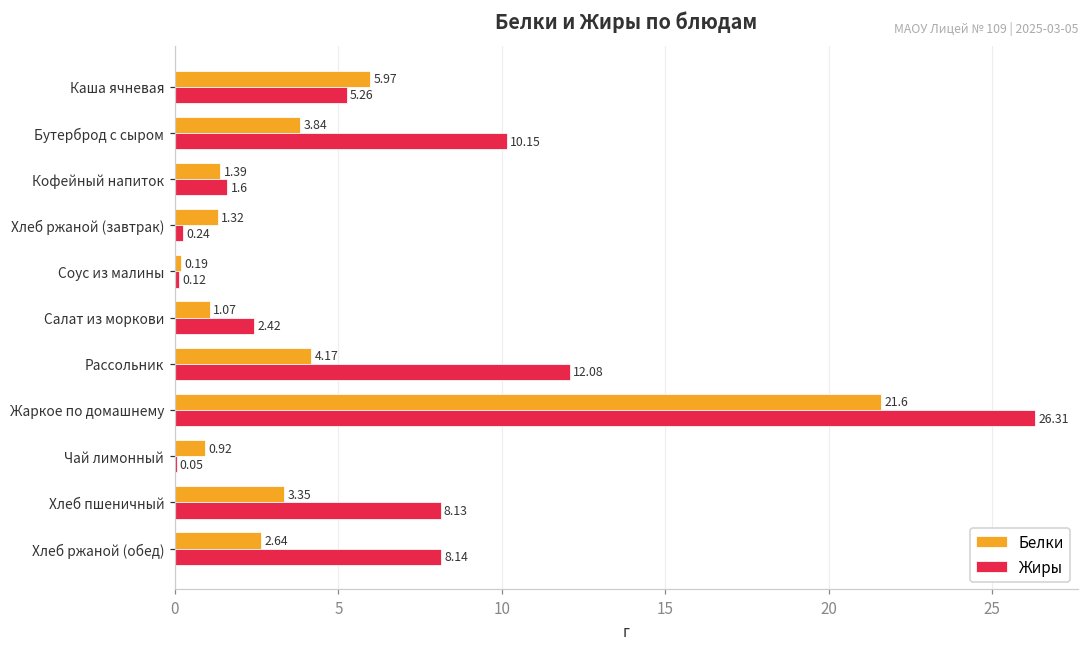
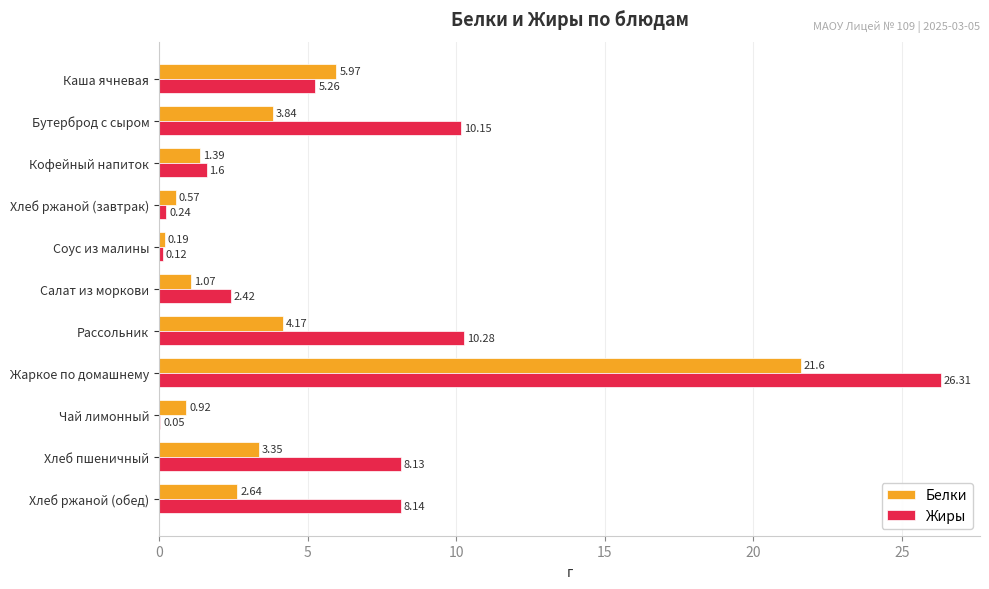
Белки, Хлеб ржаной (завтрак): 1.32 -> 0.57
Жиры, Рассольник: 12.08 -> 10.28
